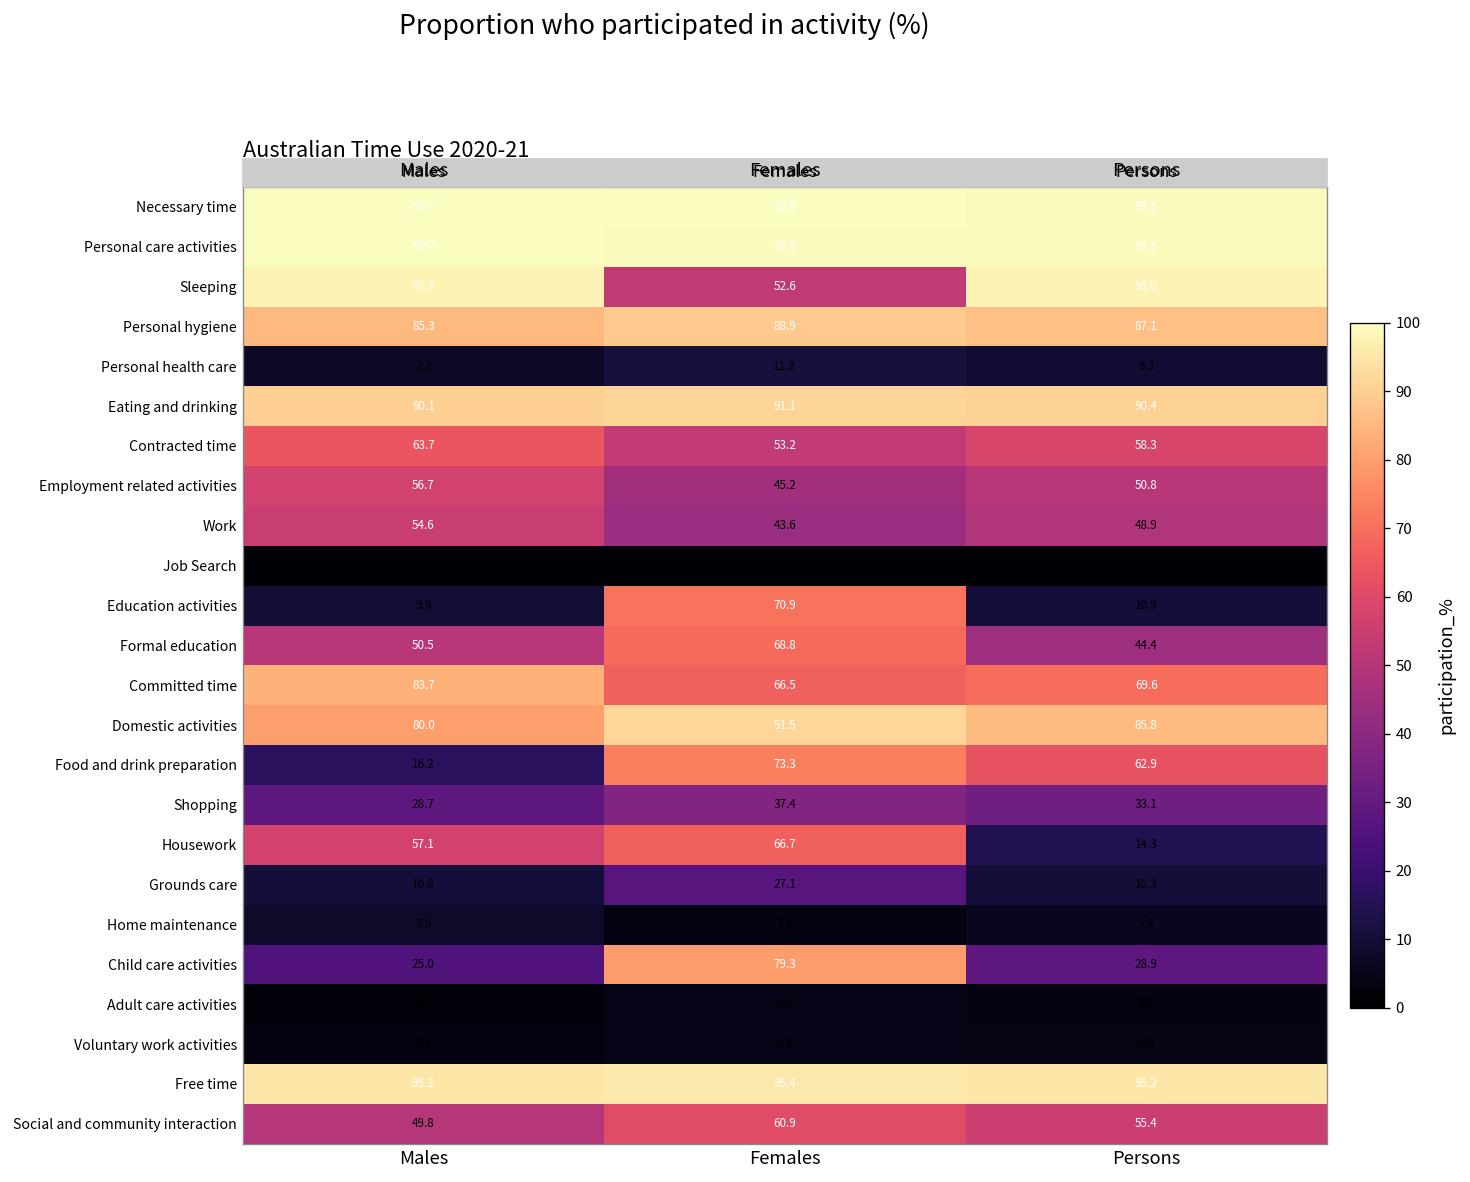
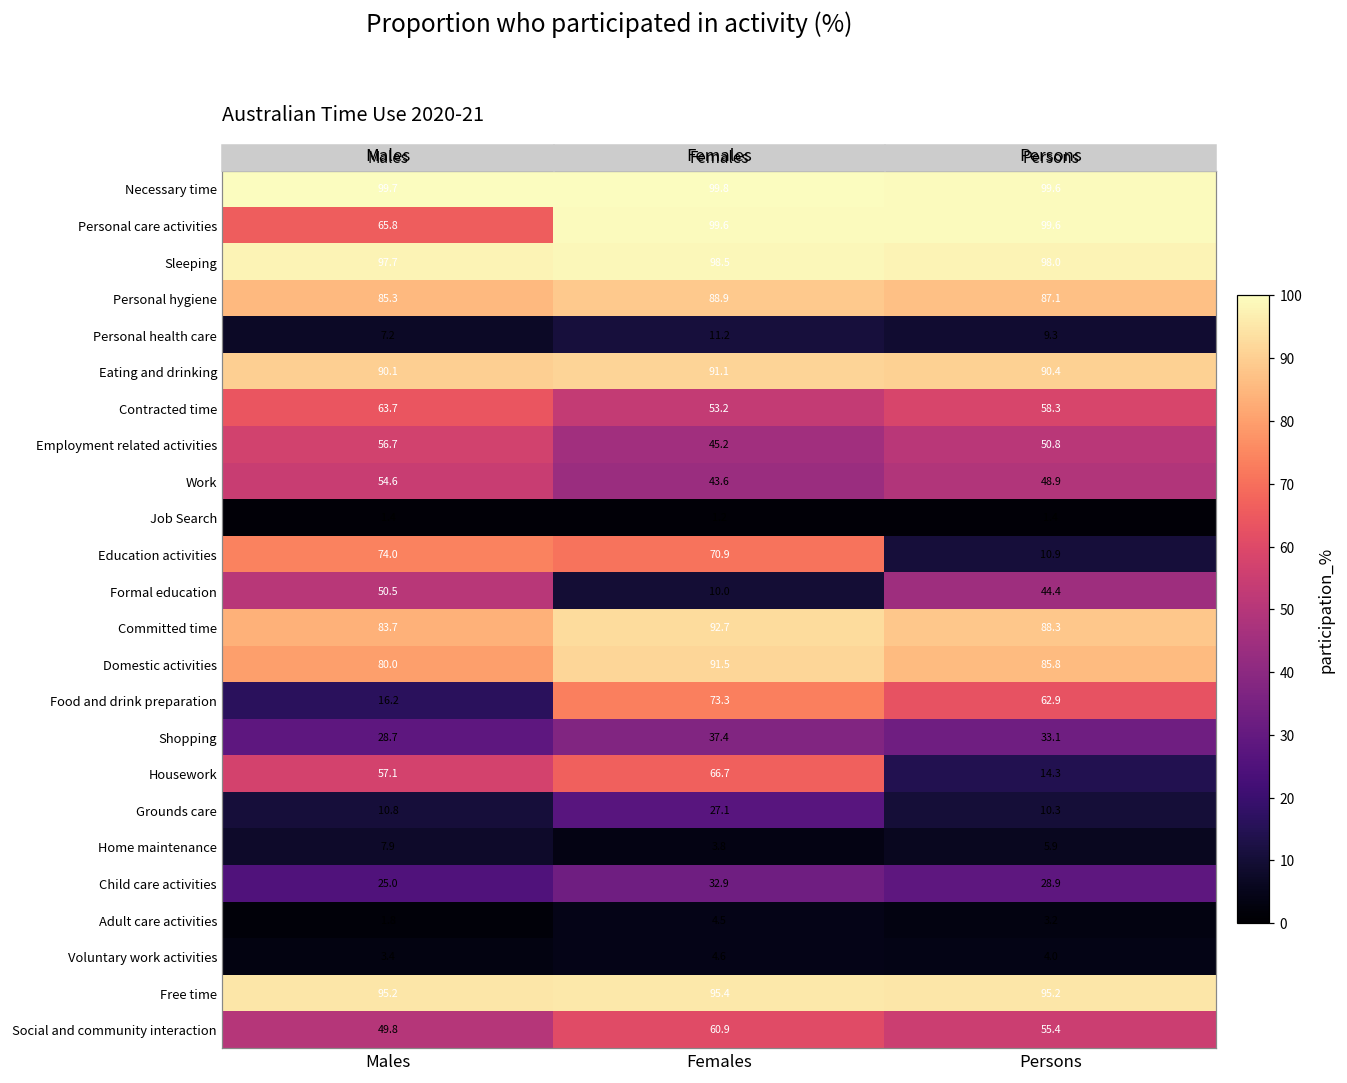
Personal care activities, Males: 99.7 -> 65.8
Sleeping, Females: 52.6 -> 98.5
Education activities, Males: 9.9 -> 74.0
Formal education, Females: 68.8 -> 10.0
Committed time, Females: 66.5 -> 92.7
Committed time, Persons: 69.6 -> 88.3
Child care activities, Females: 79.3 -> 32.9
